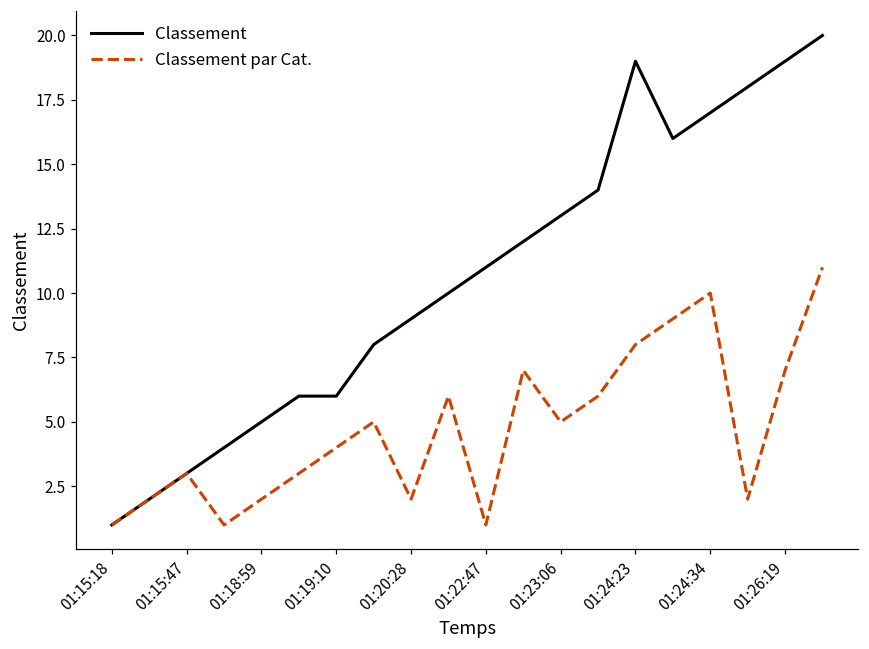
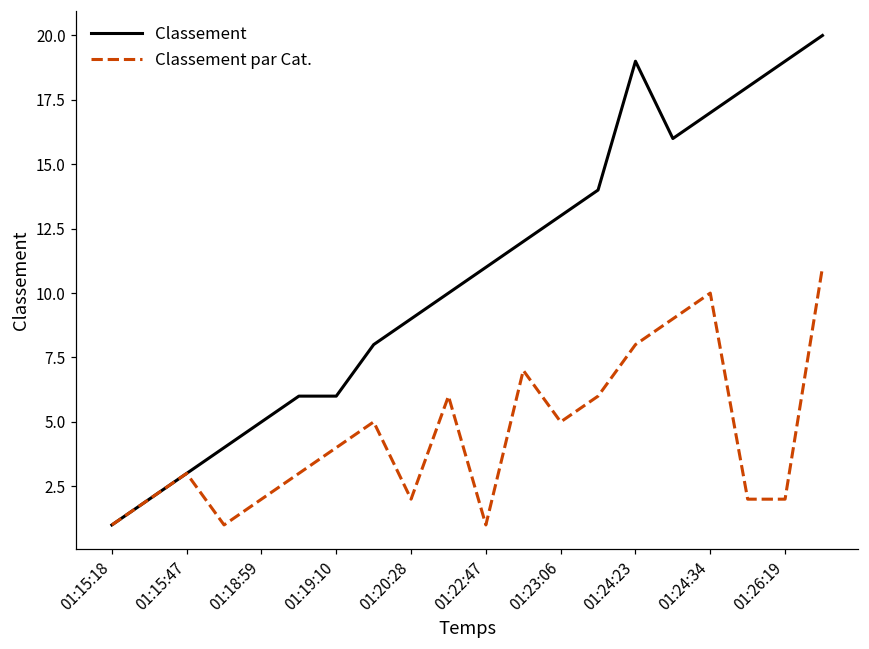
Classement par Cat., 01:26:19: 7 -> 2
